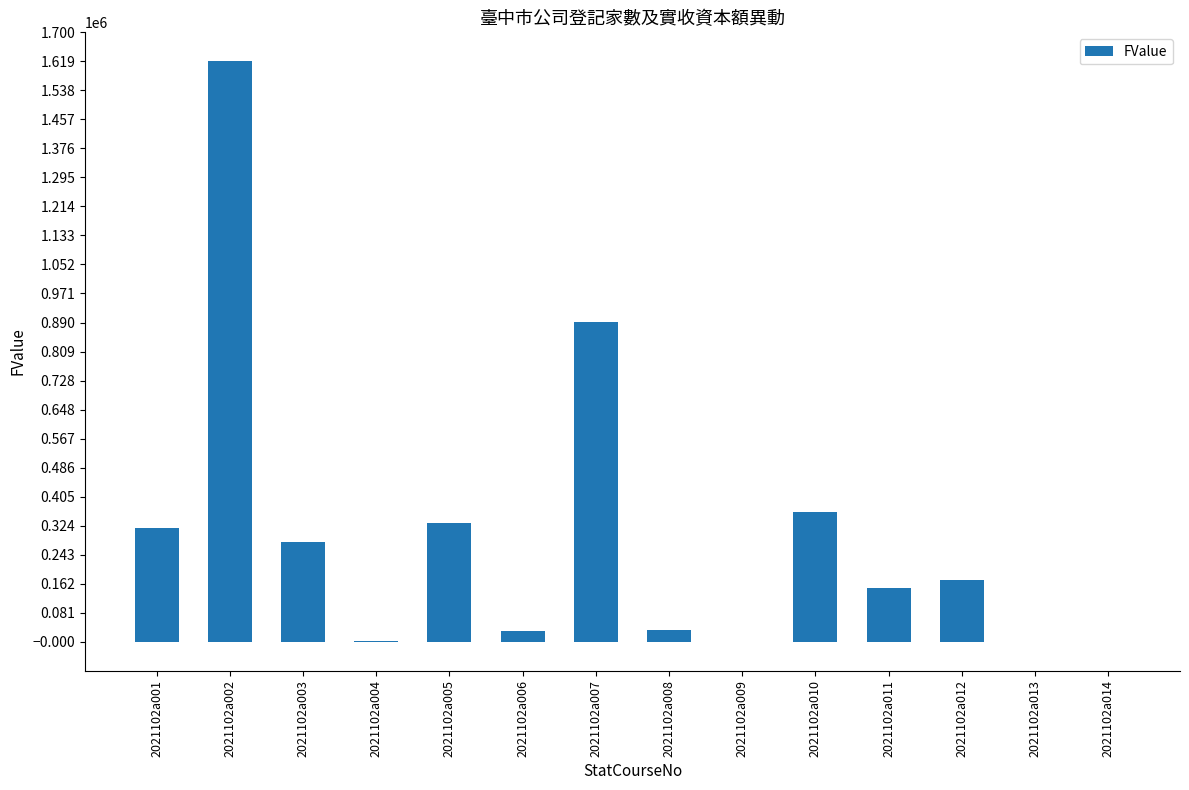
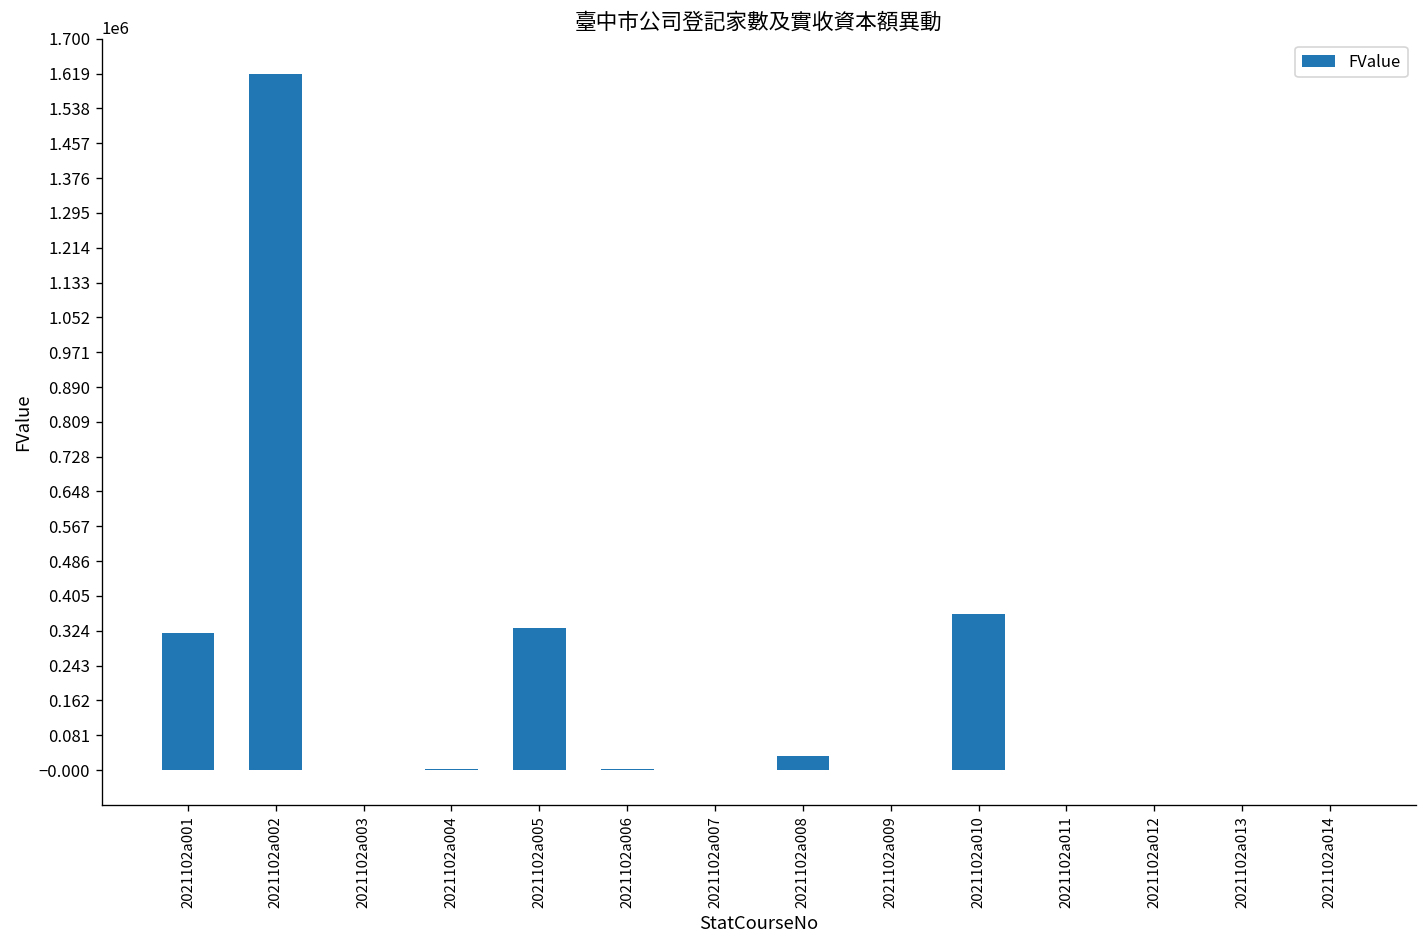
2021102a003: 280000 -> 0
2021102a006: 30000 -> 0
2021102a007: 890000 -> 0
2021102a011: 150000 -> 0
2021102a012: 170000 -> 0
